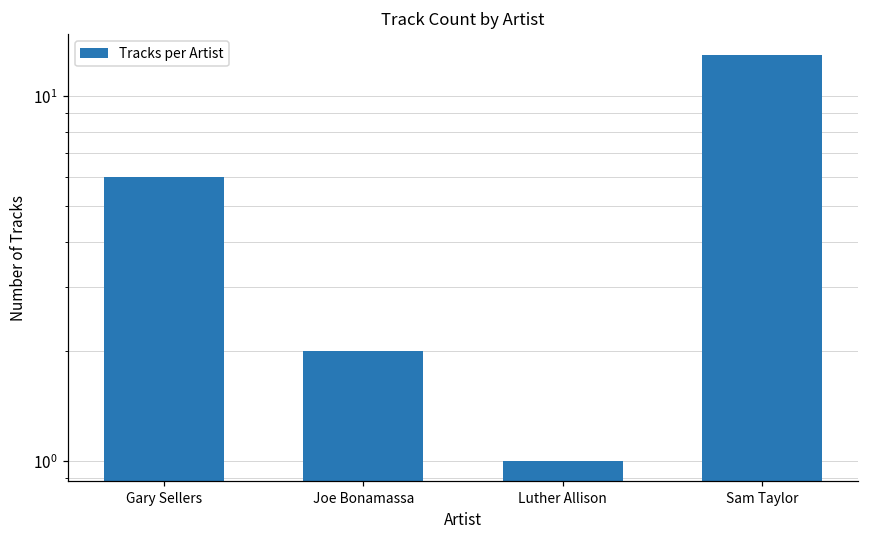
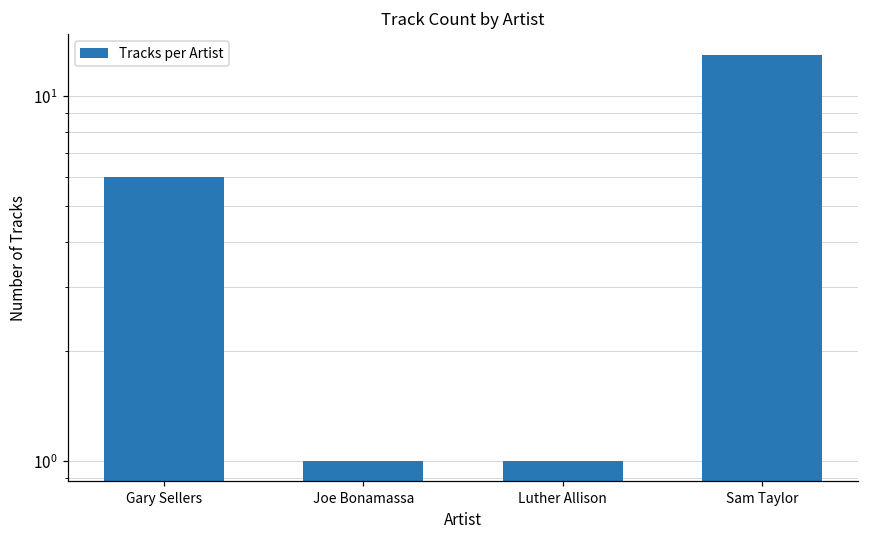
Joe Bonamassa: 2 -> 1
